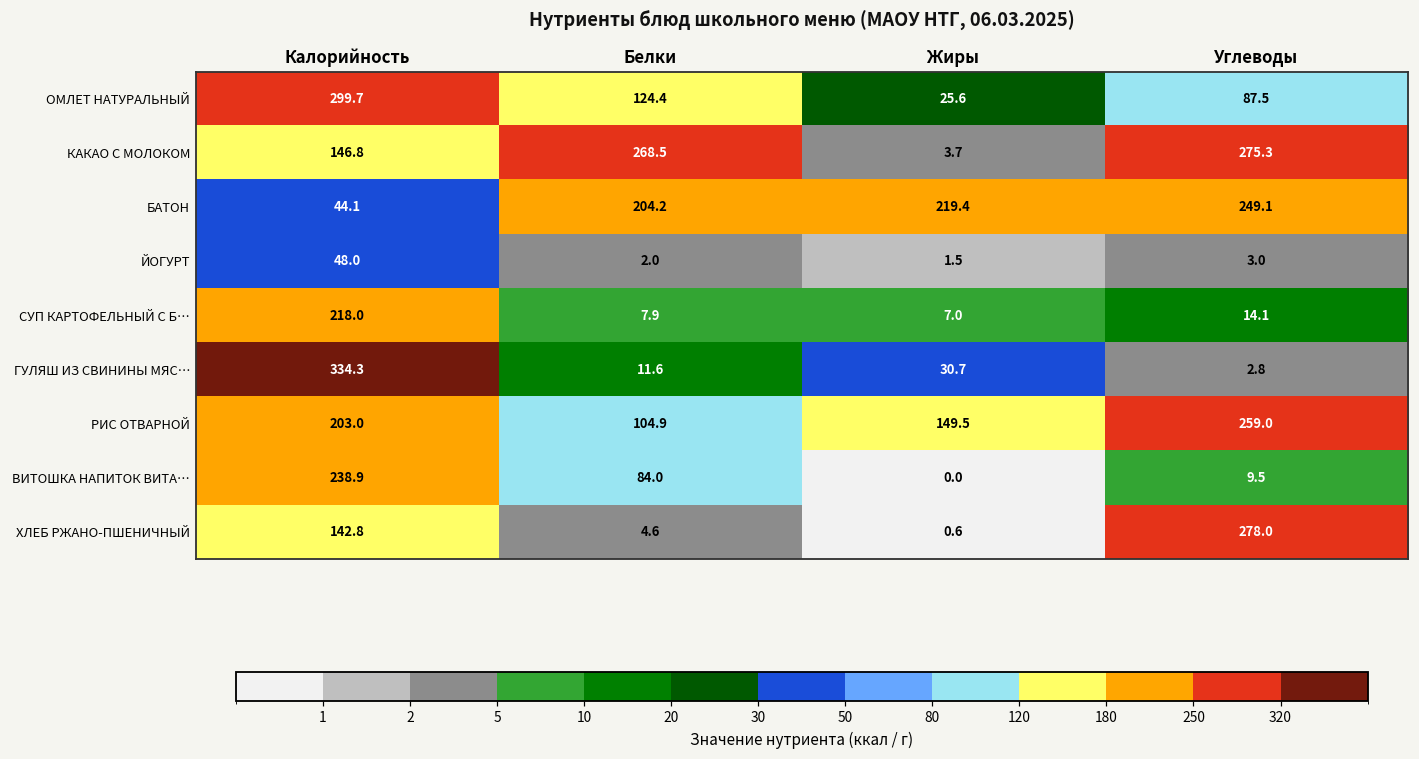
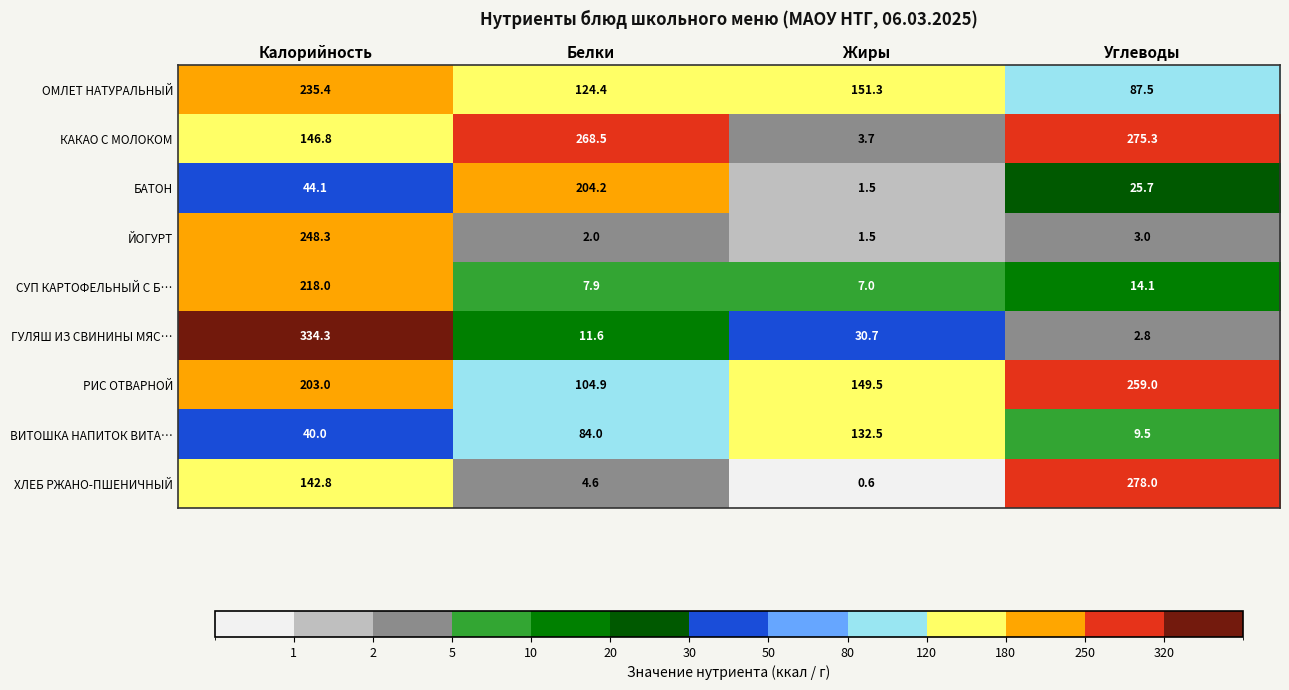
ОМЛЕТ НАТУРАЛЬНЫЙ, Калорийность: 299.7 -> 235.4
ОМЛЕТ НАТУРАЛЬНЫЙ, Жиры: 25.6 -> 151.3
БАТОН, Жиры: 219.4 -> 1.5
БАТОН, Углеводы: 249.1 -> 25.7
ЙОГУРТ, Калорийность: 48.0 -> 248.3
ВИТОШКА НАПИТОК ВИТА…, Калорийность: 238.9 -> 40.0
ВИТОШКА НАПИТОК ВИТА…, Жиры: 0.0 -> 132.5
